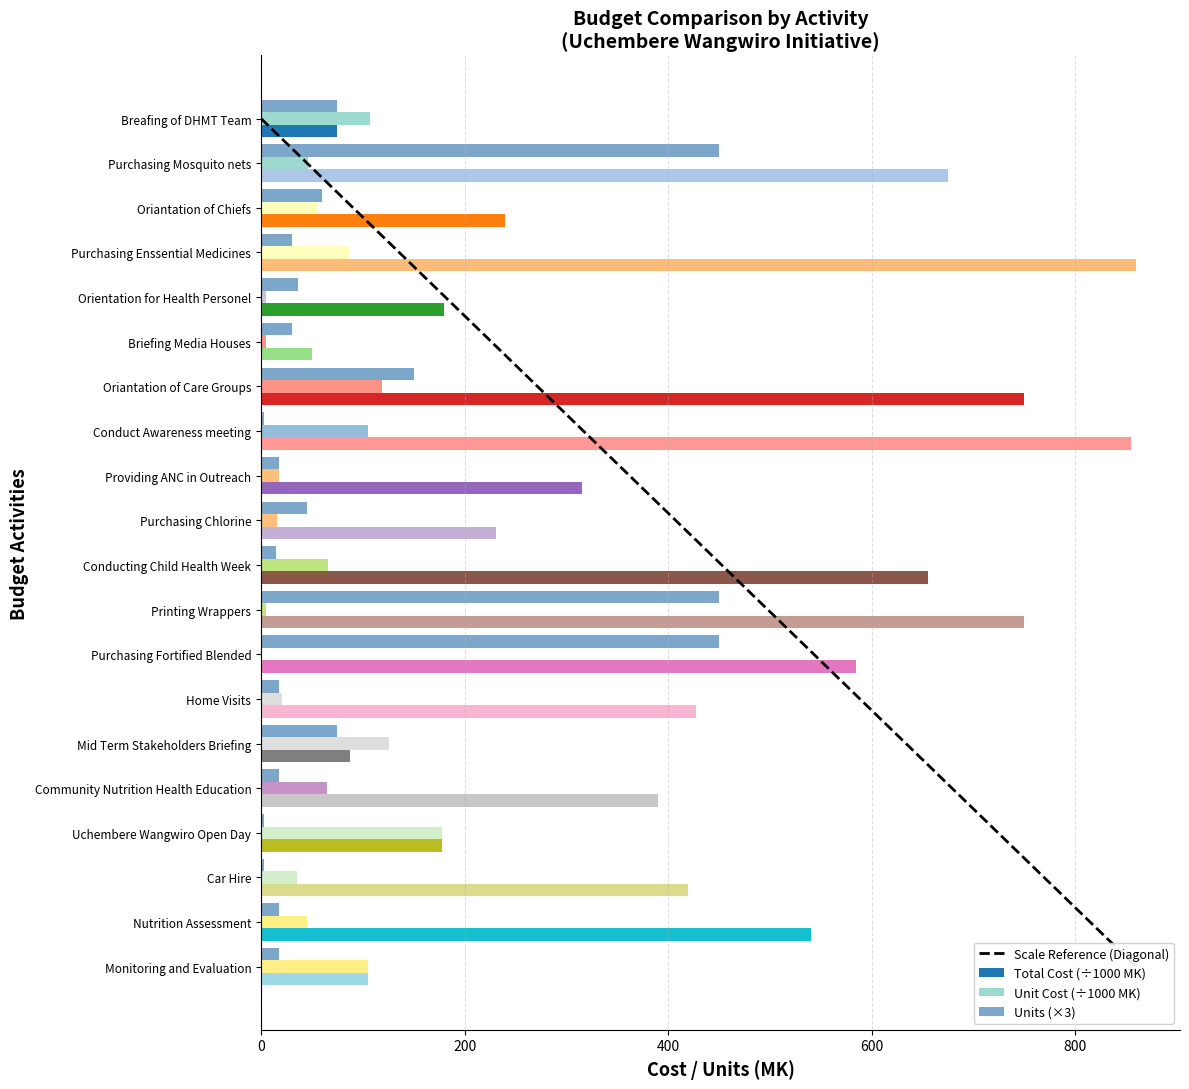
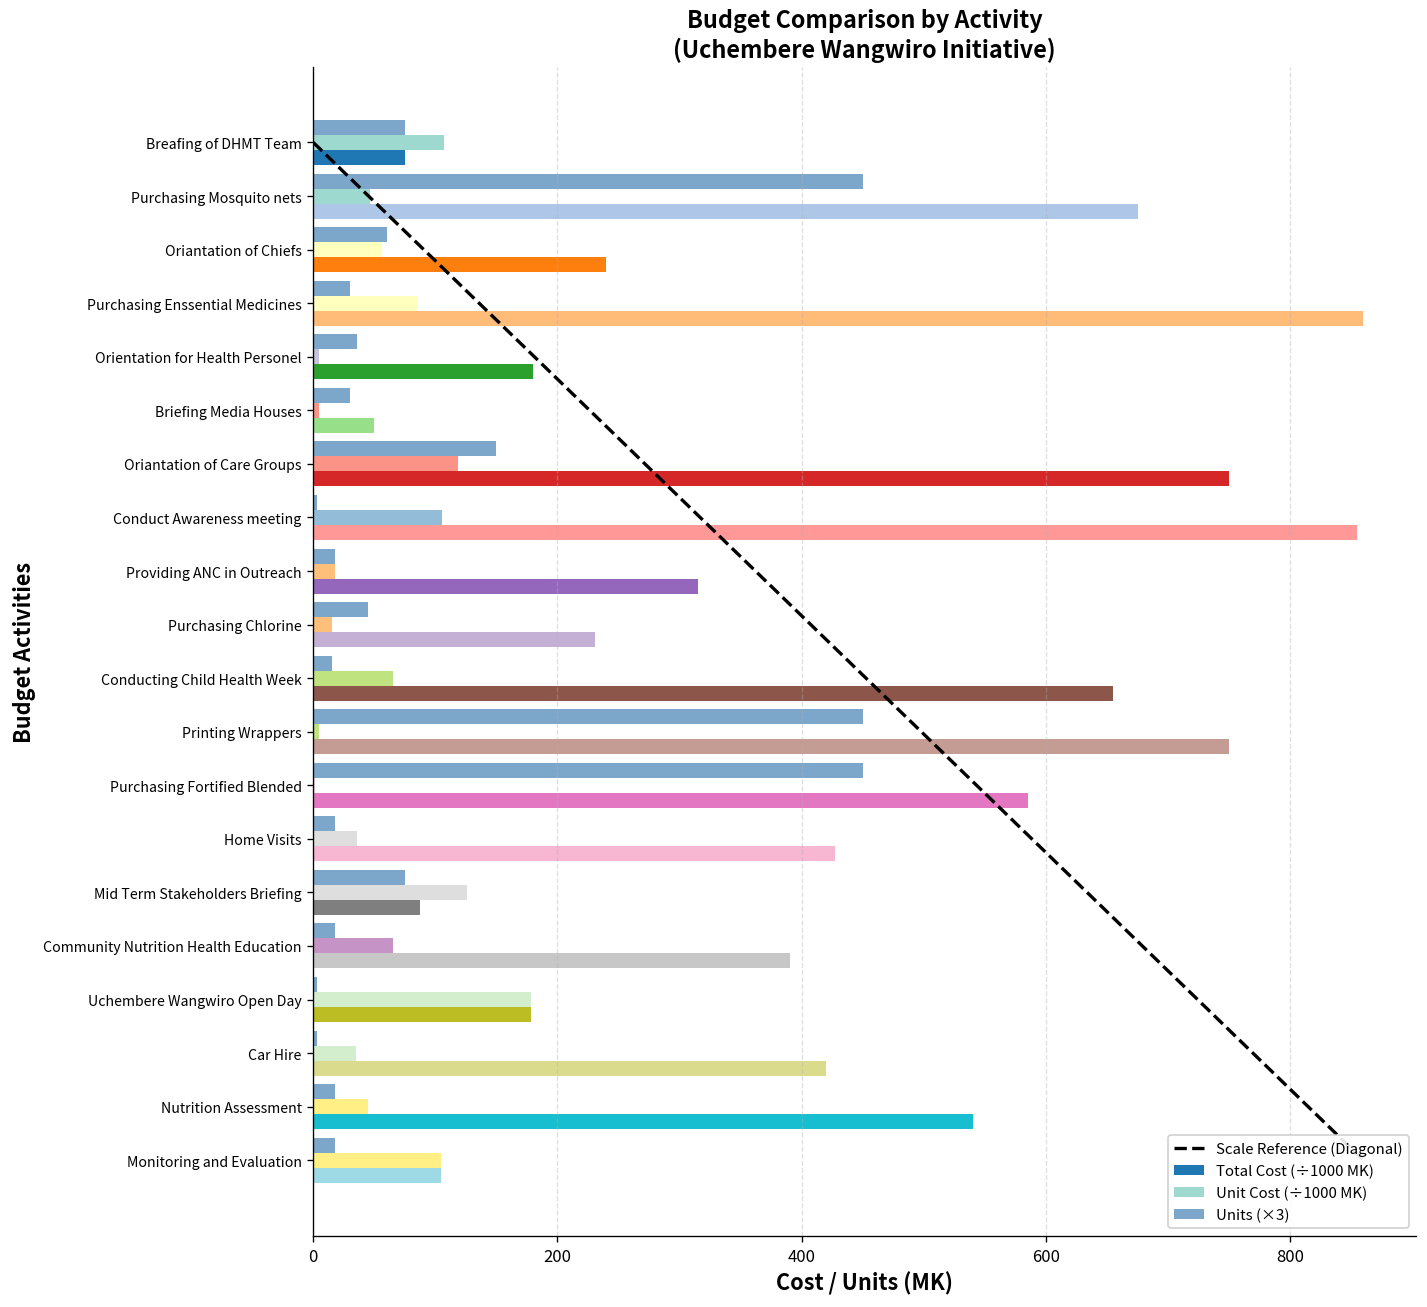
Unit Cost (÷1000 MK), Home Visits: 20 -> 36
